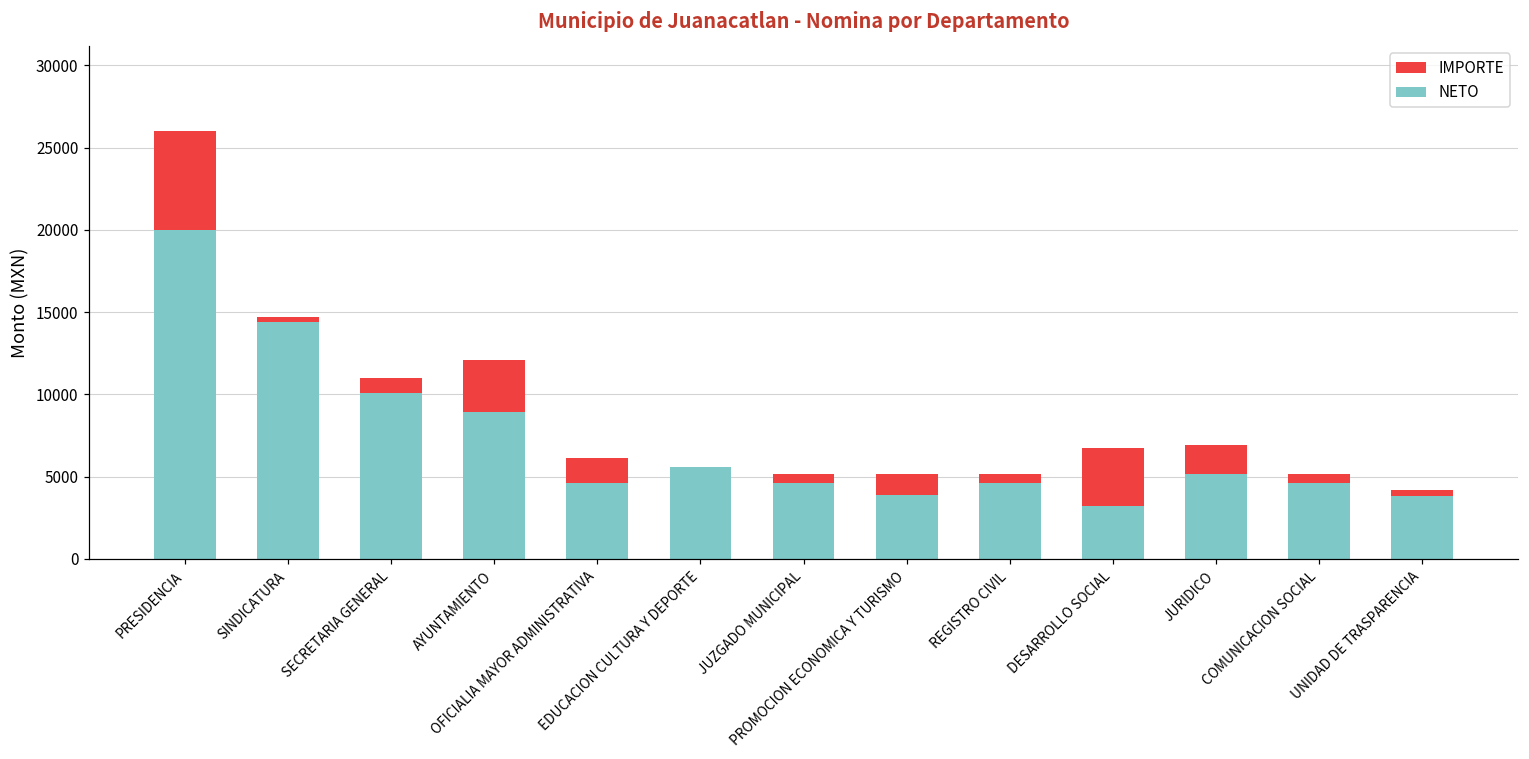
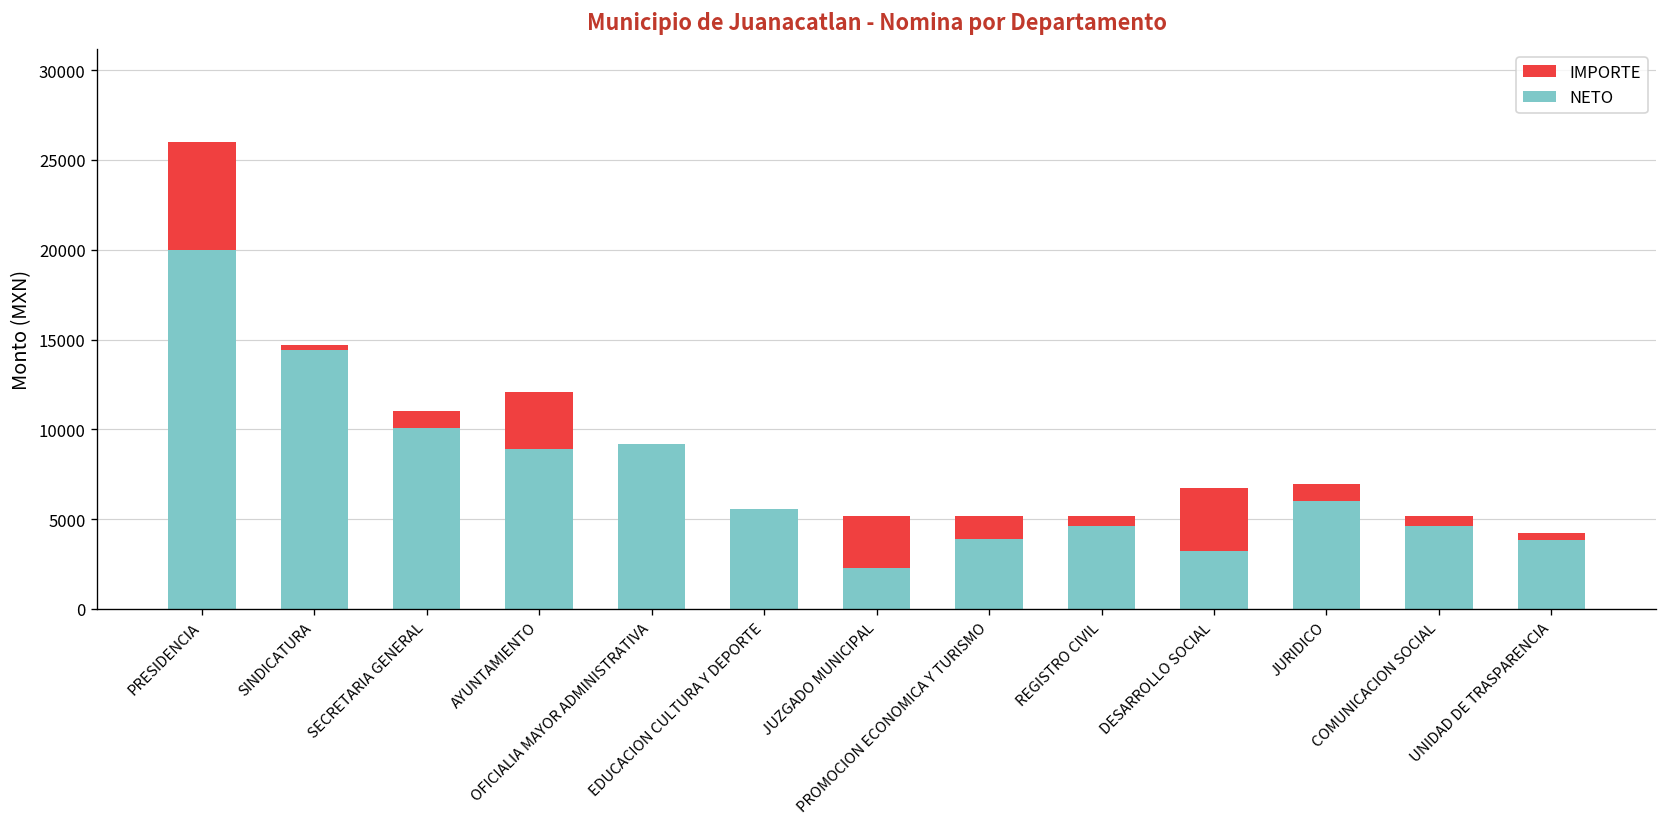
NETO, OFICIALIA MAYOR ADMINISTRATIVA: 4600 -> 9200
NETO, JUZGADO MUNICIPAL: 4600 -> 2300
NETO, JURIDICO: 5200 -> 6000
